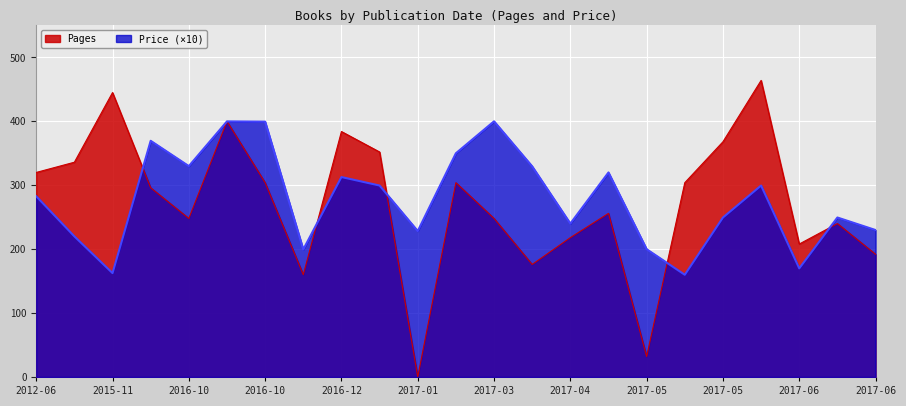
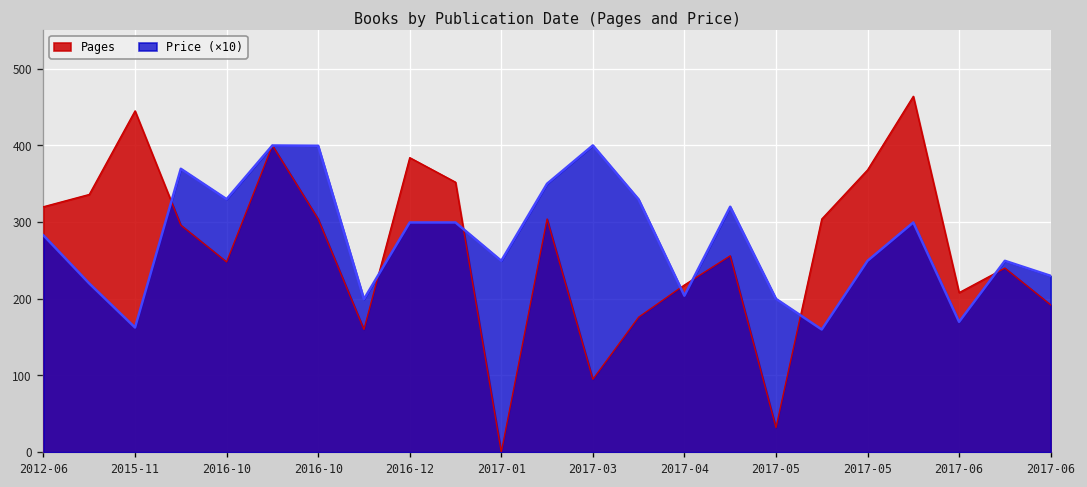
Price (×10), 2016-12: 310 -> 300
Price (×10), 2017-01: 230 -> 250
Pages, 2017-03: 250 -> 100
Price (×10), 2017-04: 240 -> 200
